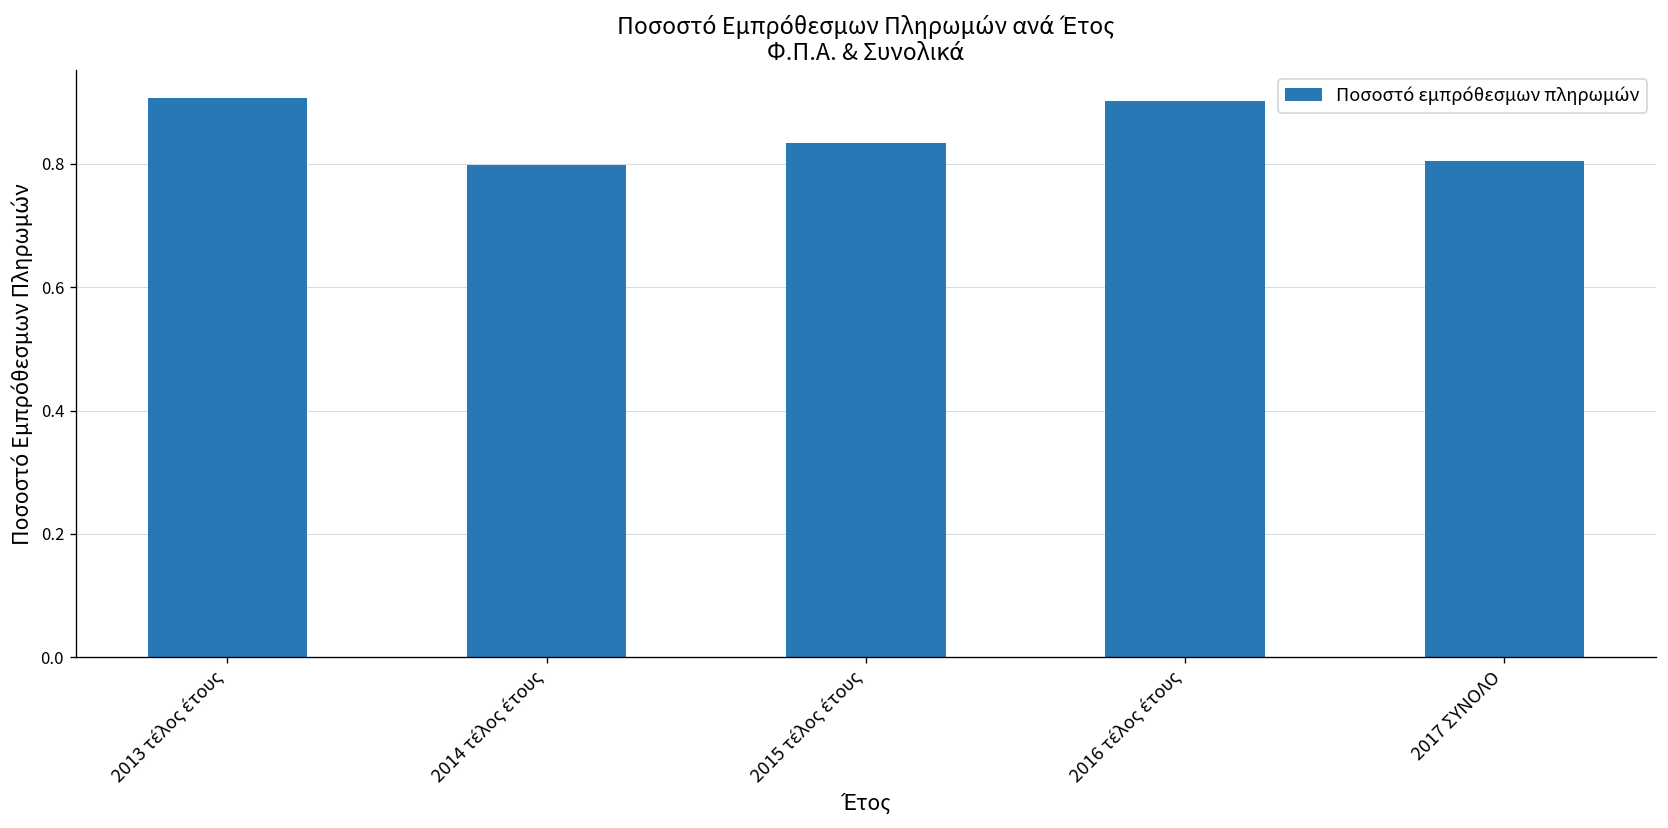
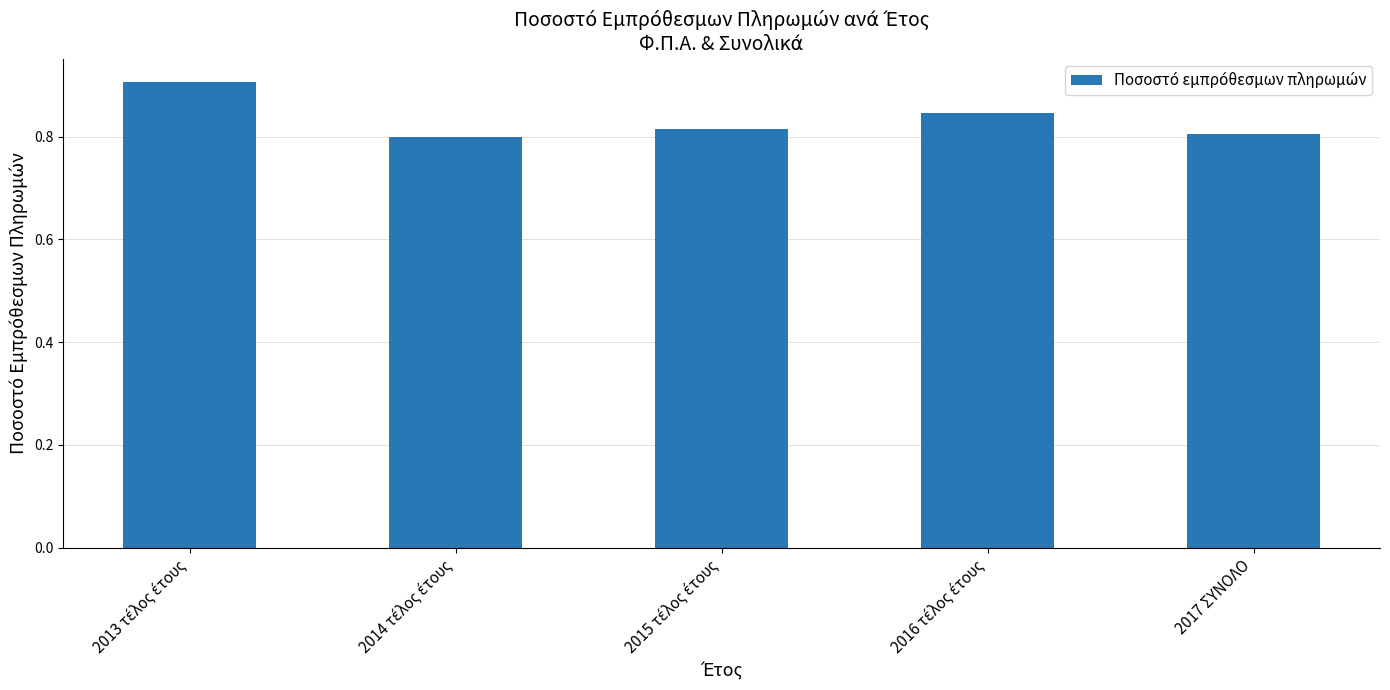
2015 τέλος έτους: 0.83 -> 0.82
2016 τέλος έτους: 0.90 -> 0.85
